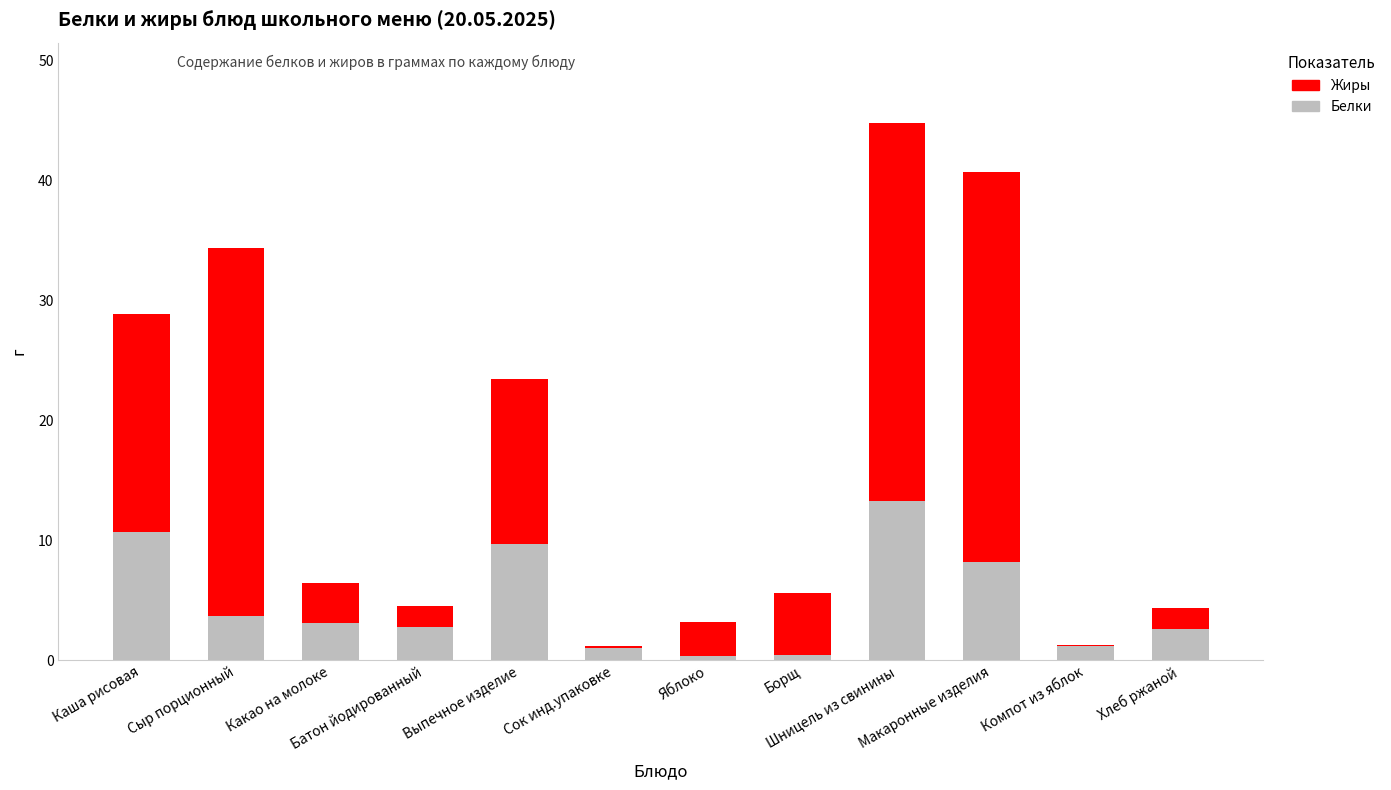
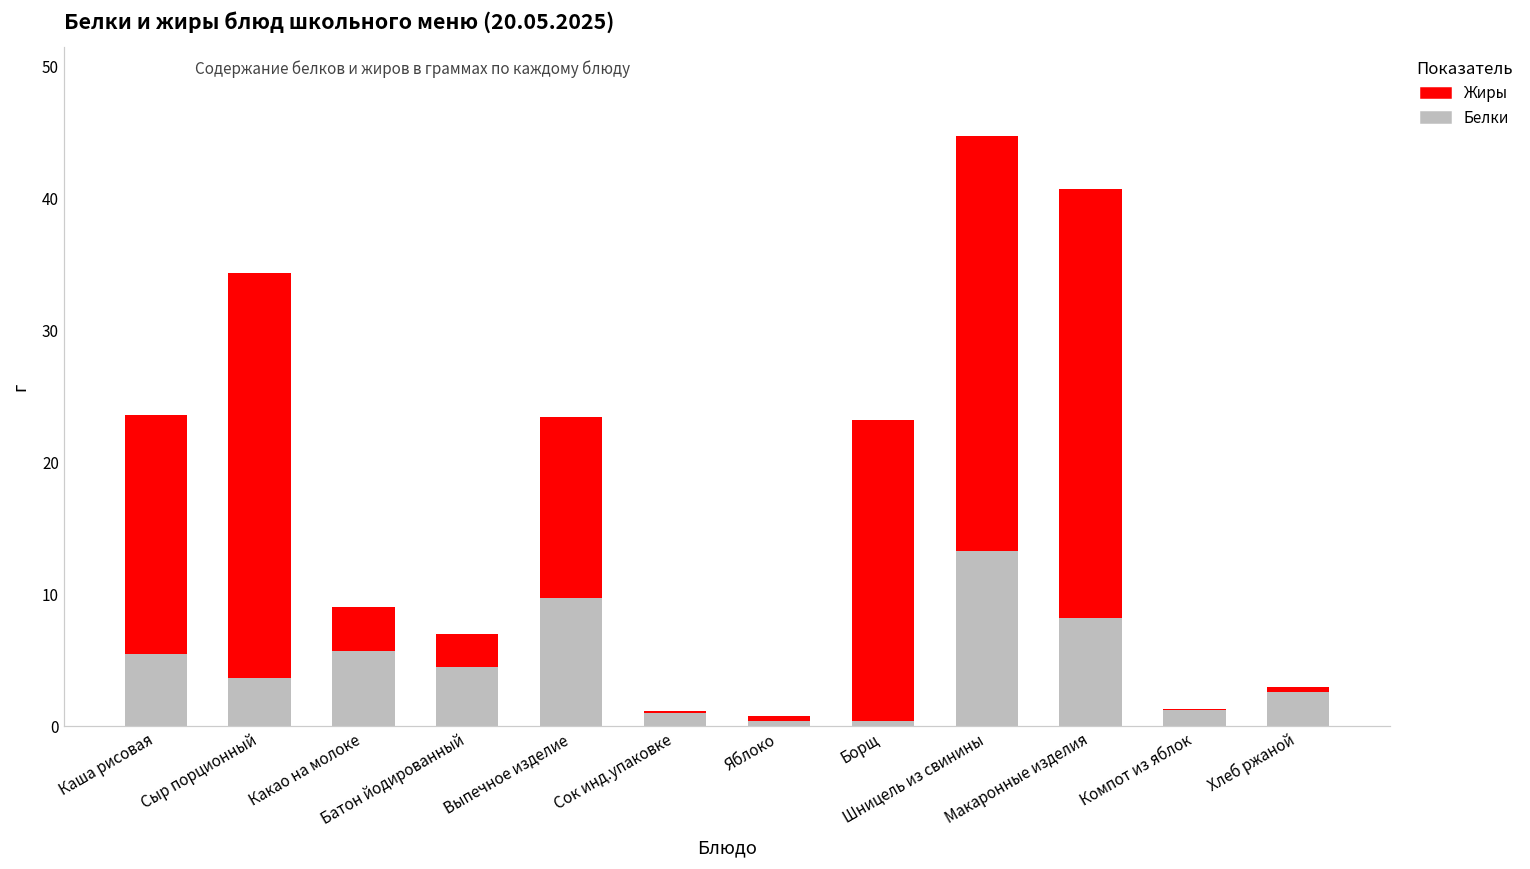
Белки, Каша рисовая: 10.7 -> 5.5
Белки, Какао на молоке: 3.1 -> 5.7
Белки, Батон йодированный: 2.8 -> 4.5
Жиры, Батон йодированный: 1.7 -> 2.5
Жиры, Яблоко: 2.8 -> 0.4
Жиры, Борщ: 5.2 -> 22.8
Жиры, Хлеб ржаной: 1.8 -> 0.4
